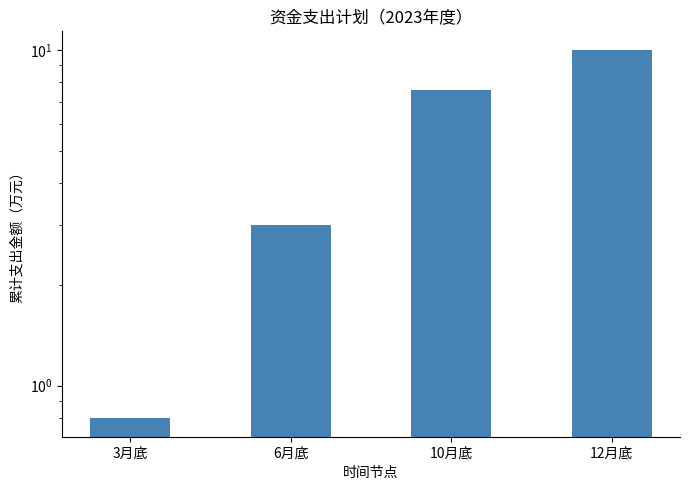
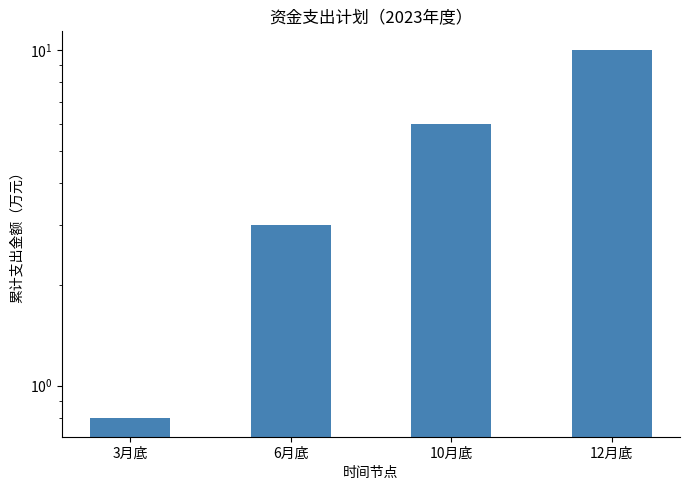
10月底: 7.6 -> 6.0
